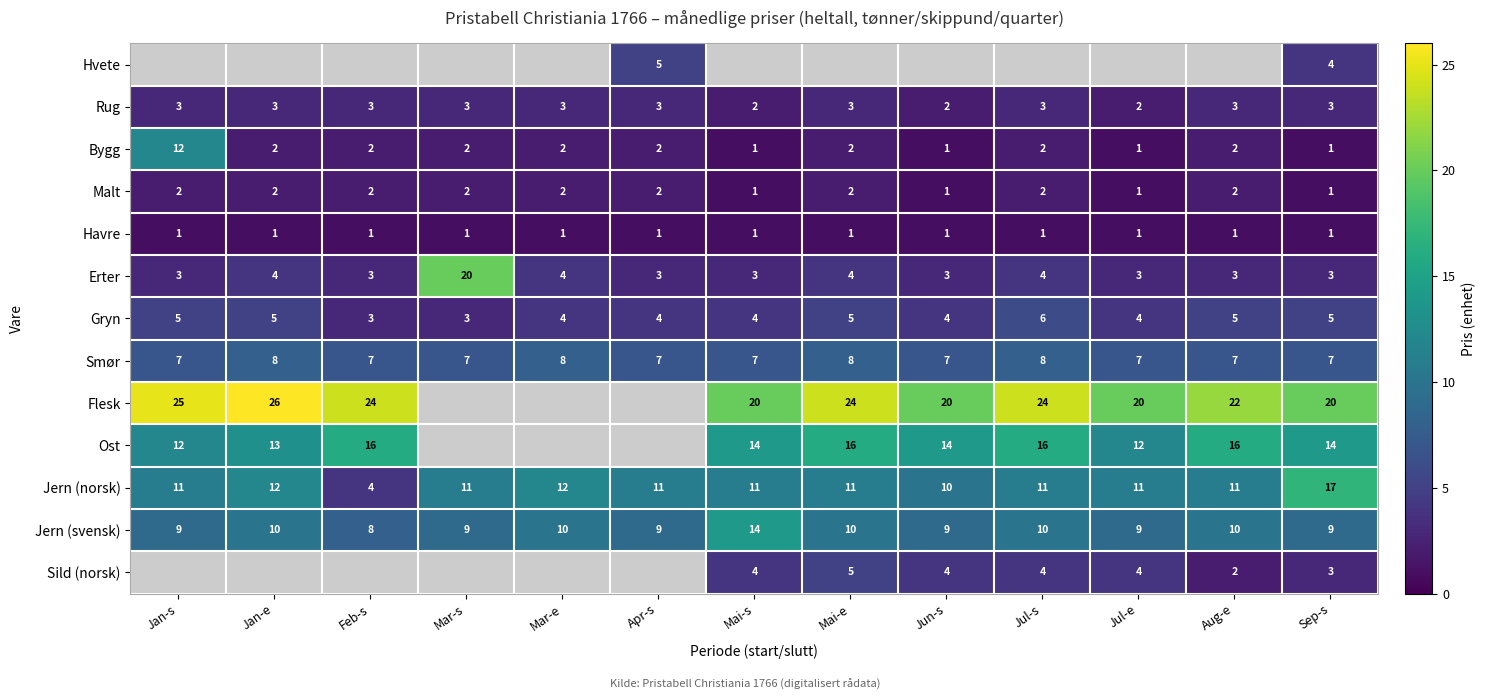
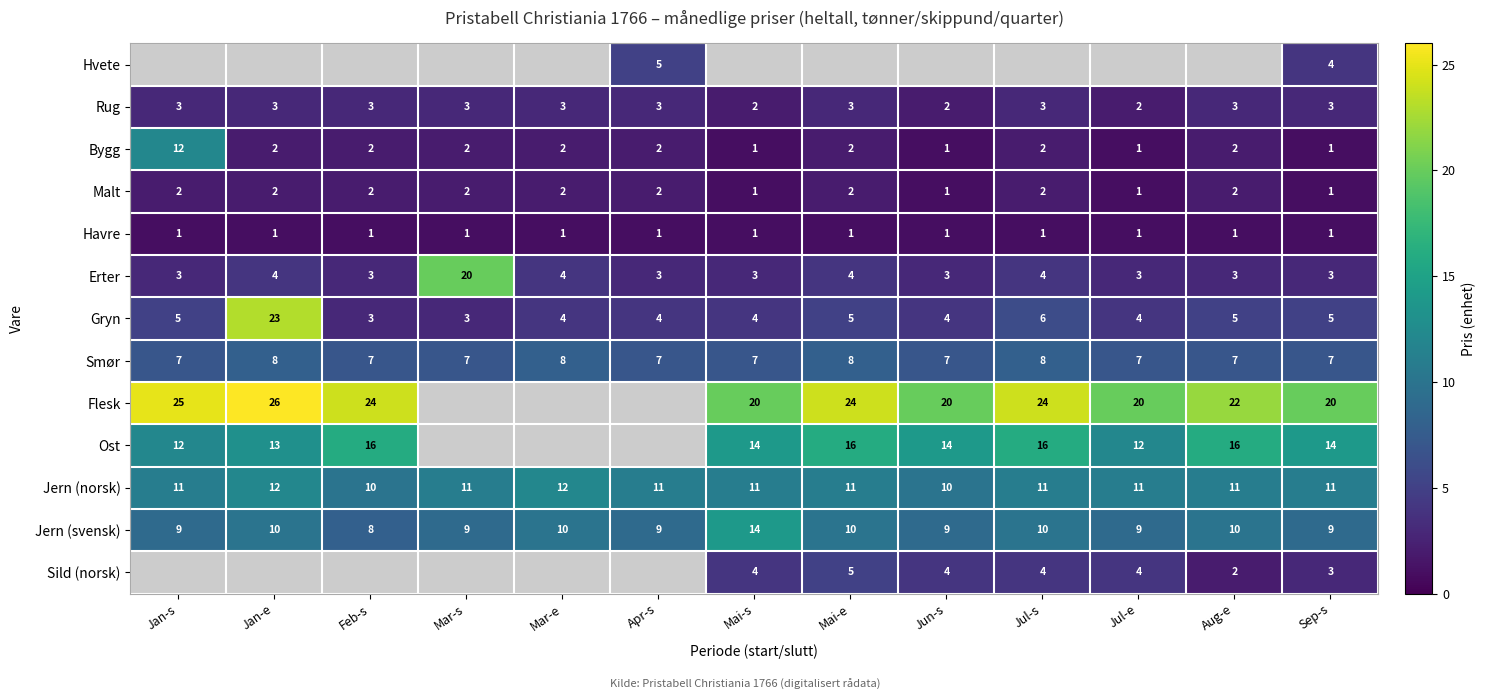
Gryn, Jan-e: 5 -> 23
Jern (norsk), Feb-s: 4 -> 10
Jern (norsk), Sep-s: 17 -> 11
